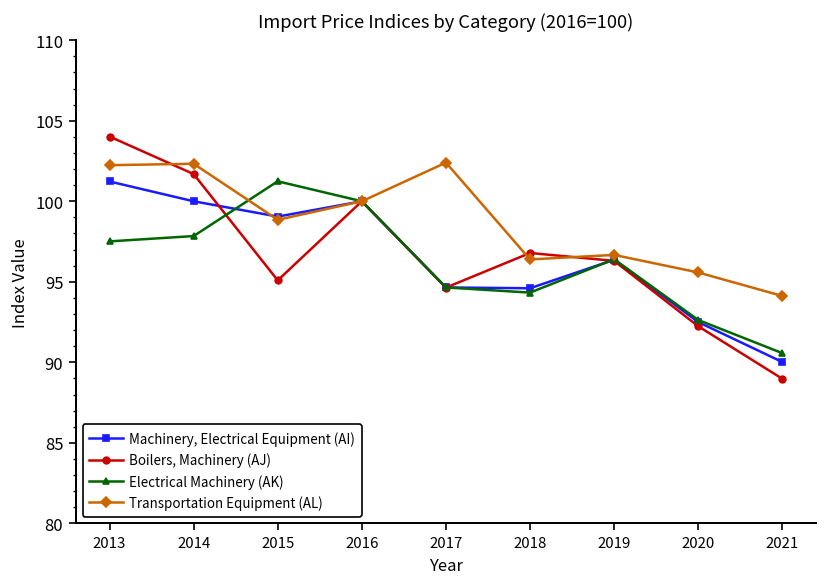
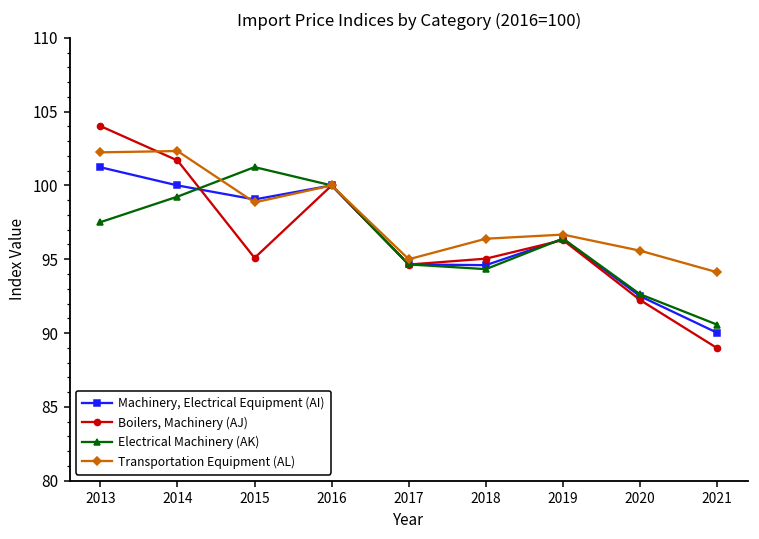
Electrical Machinery (AK), 2014: 97.8 -> 99.2
Transportation Equipment (AL), 2017: 102.4 -> 95.0
Boilers, Machinery (AJ), 2018: 96.8 -> 95.0
